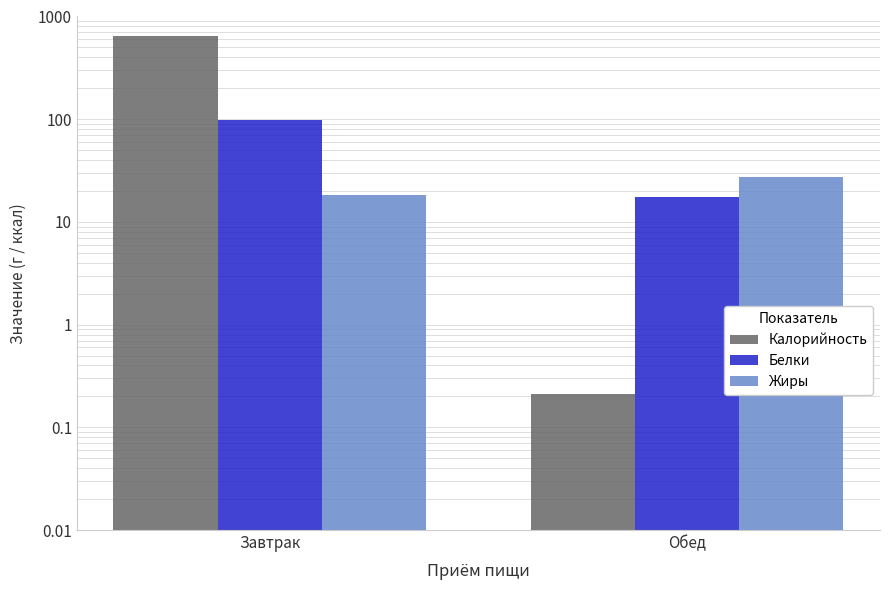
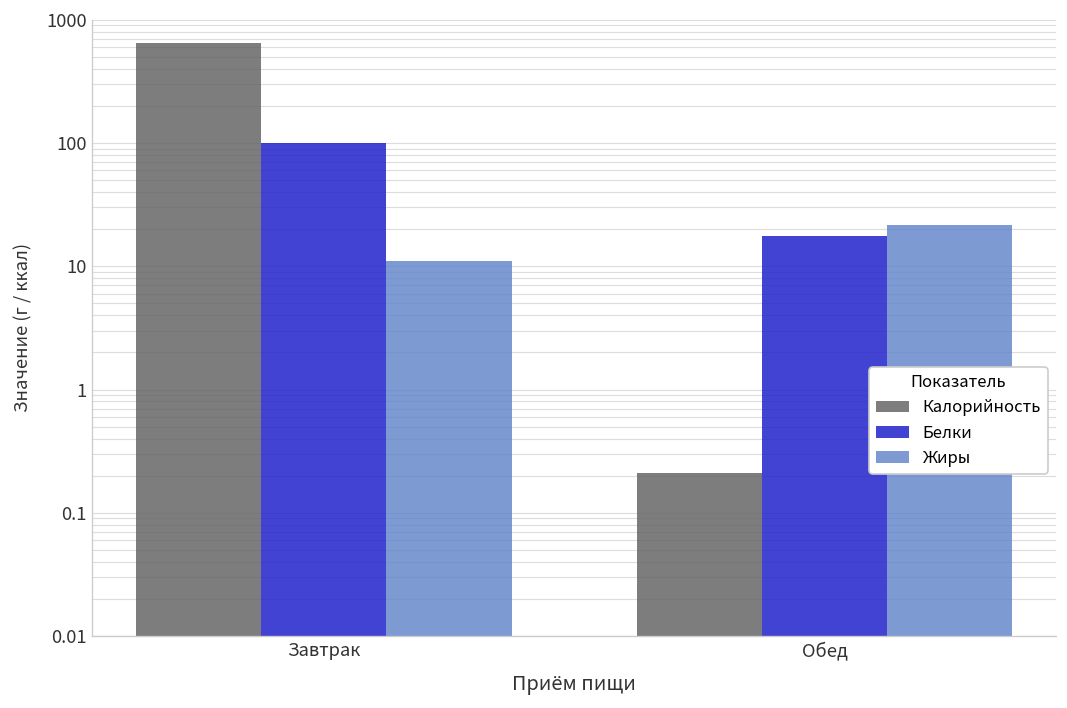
Жиры, Завтрак: 18 -> 11
Жиры, Обед: 28 -> 22
